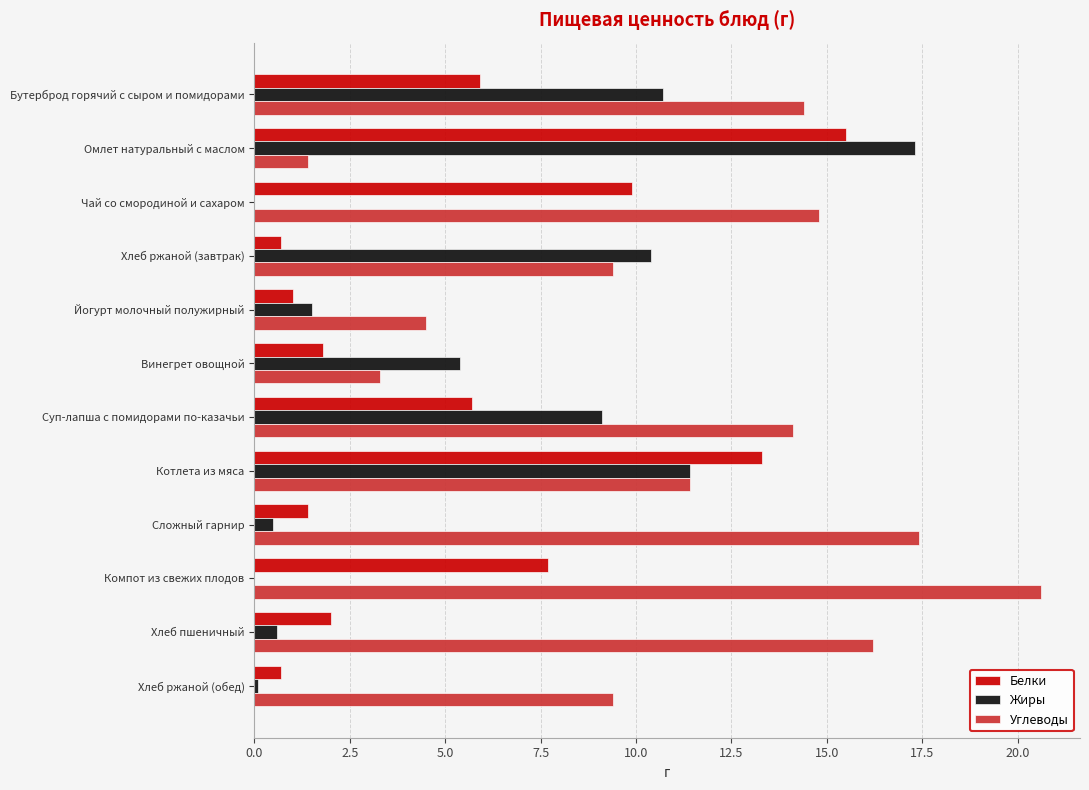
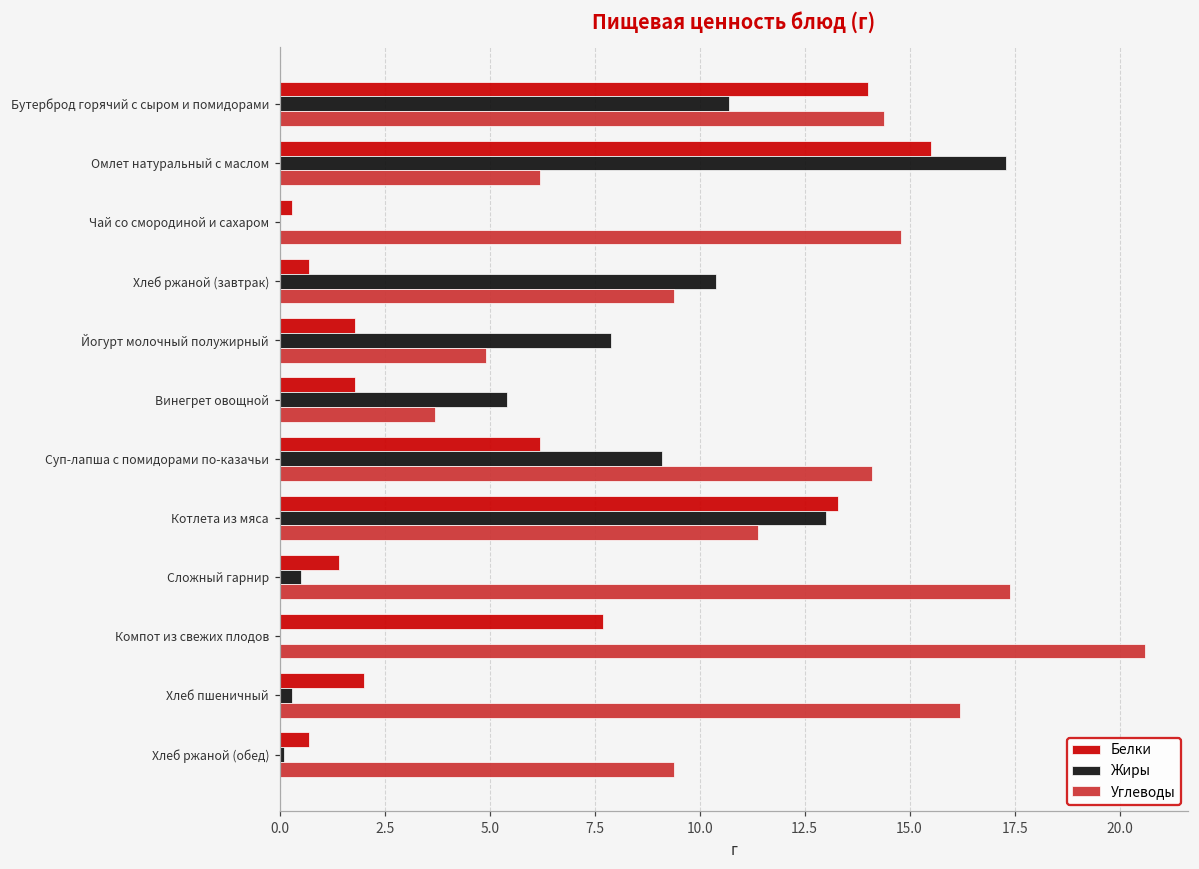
Белки, Бутерброд горячий с сыром и помидорами: 5.9 -> 14.0
Углеводы, Омлет натуральный с маслом: 1.4 -> 6.2
Белки, Чай со смородиной и сахаром: 9.9 -> 0.3
Белки, Йогурт молочный полужирный: 1.0 -> 1.8
Жиры, Йогурт молочный полужирный: 1.5 -> 7.9
Углеводы, Йогурт молочный полужирный: 4.5 -> 4.9
Углеводы, Винегрет овощной: 3.3 -> 3.7
Белки, Суп-лапша с помидорами по-казачьи: 5.7 -> 6.2
Жиры, Котлета из мяса: 11.4 -> 13.0
Жиры, Хлеб пшеничный: 0.6 -> 0.3
